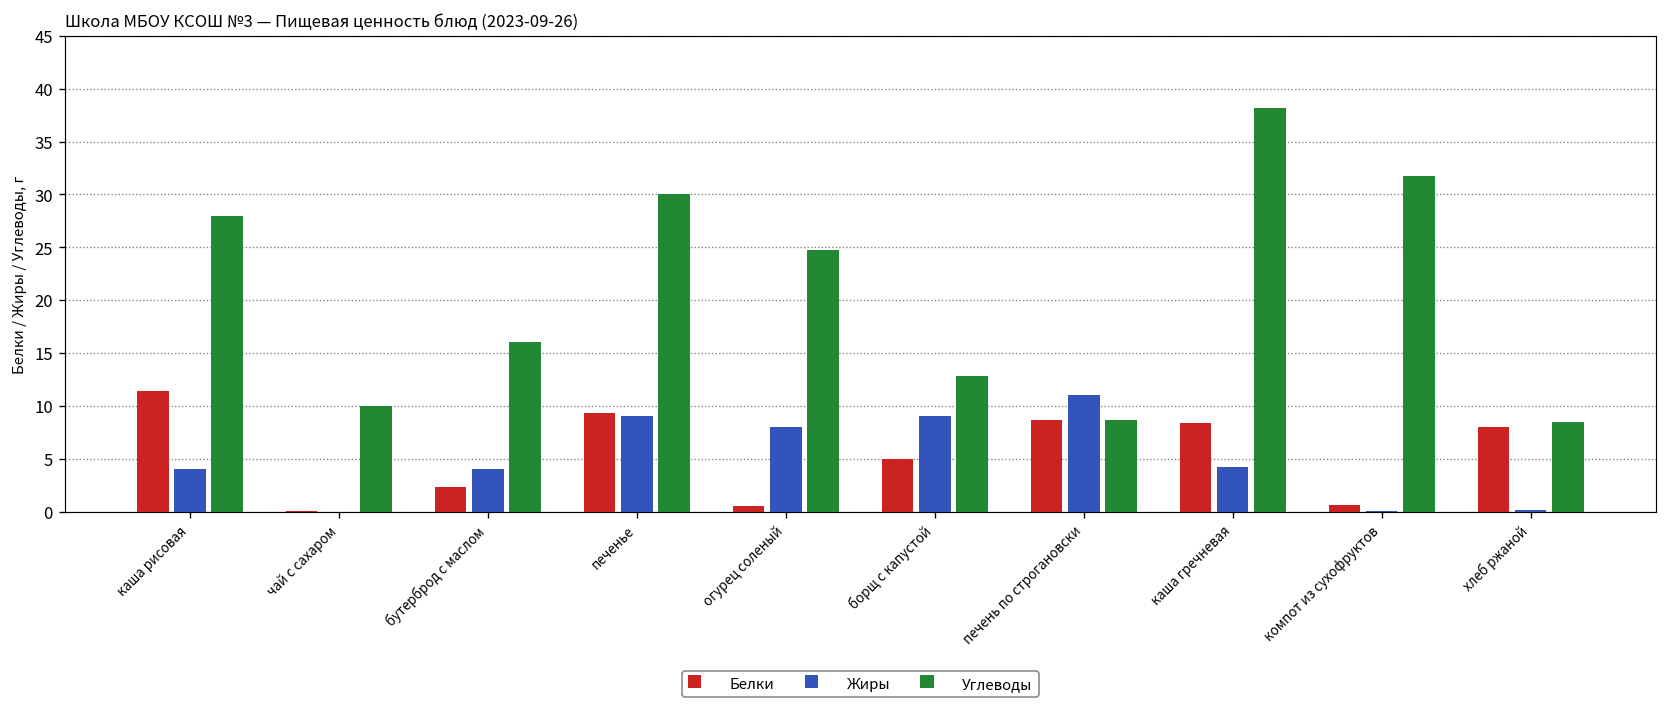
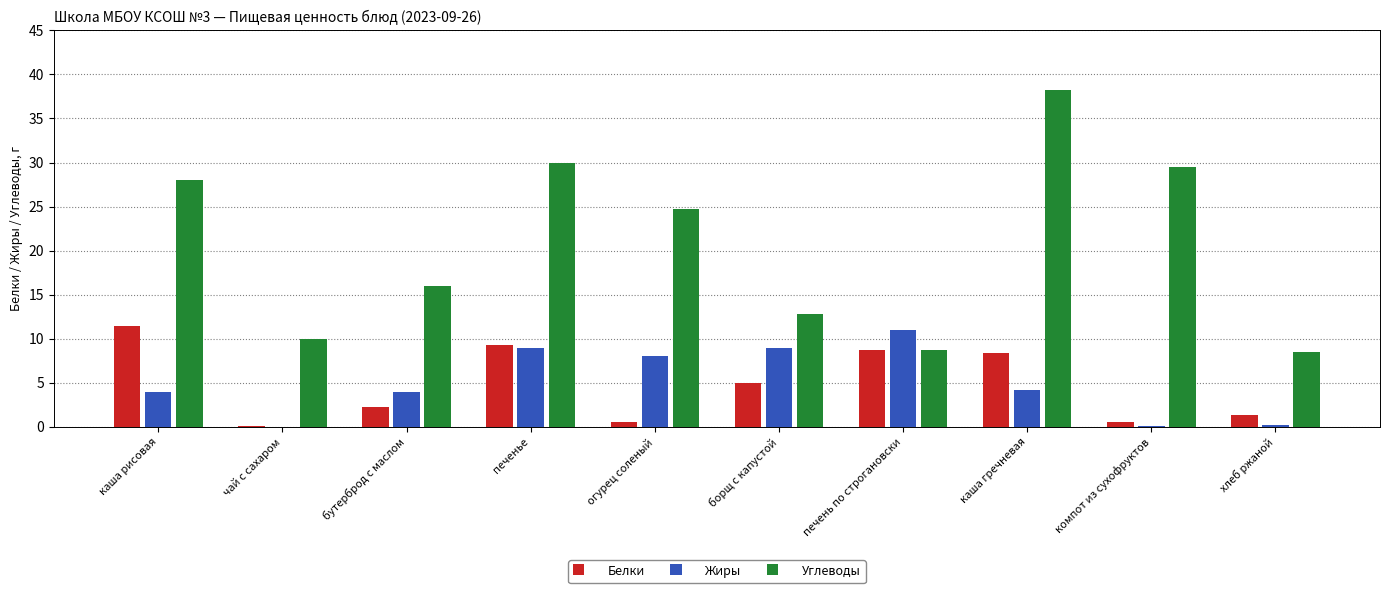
Углеводы, компот из сухофруктов: 32 -> 30
Белки, хлеб ржаной: 8 -> 1
